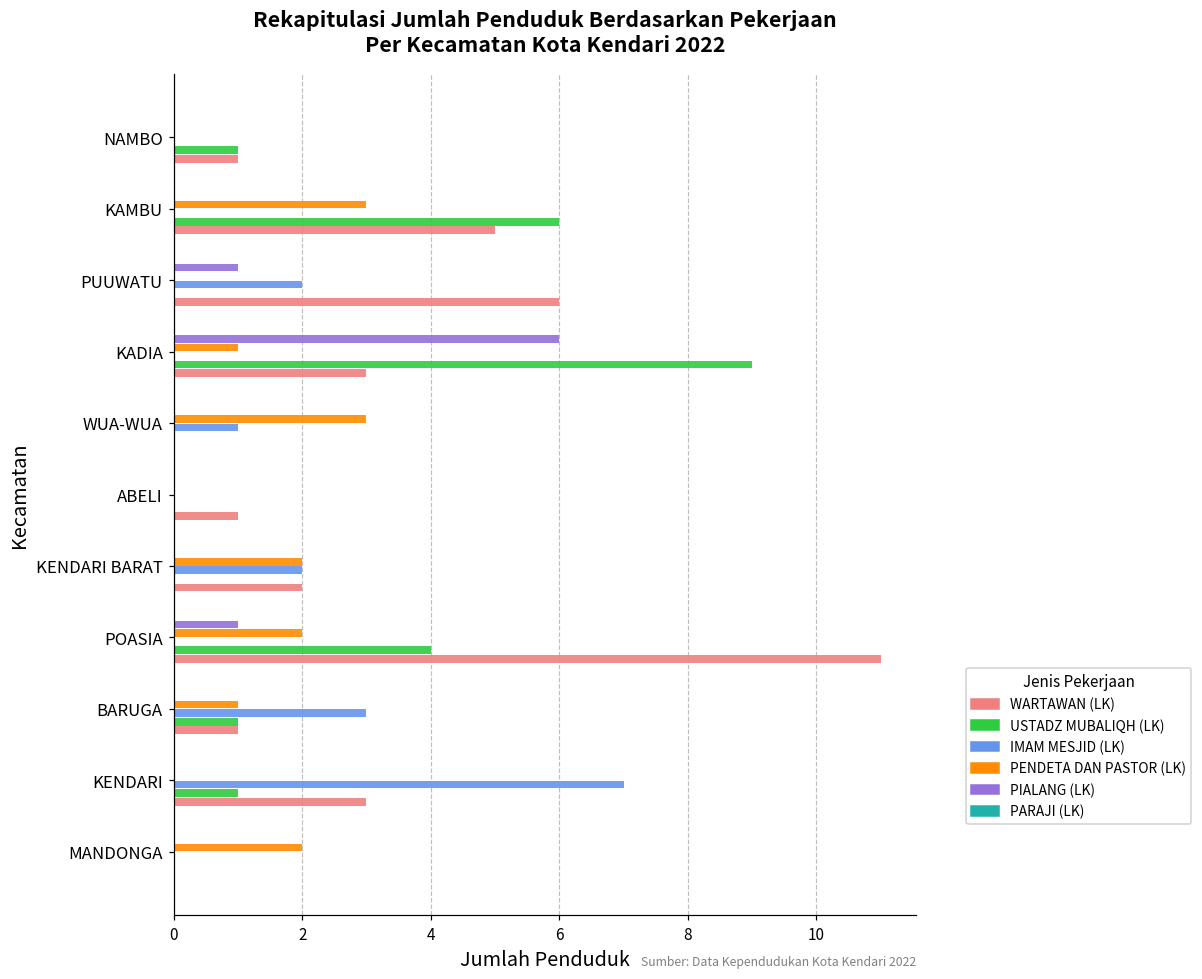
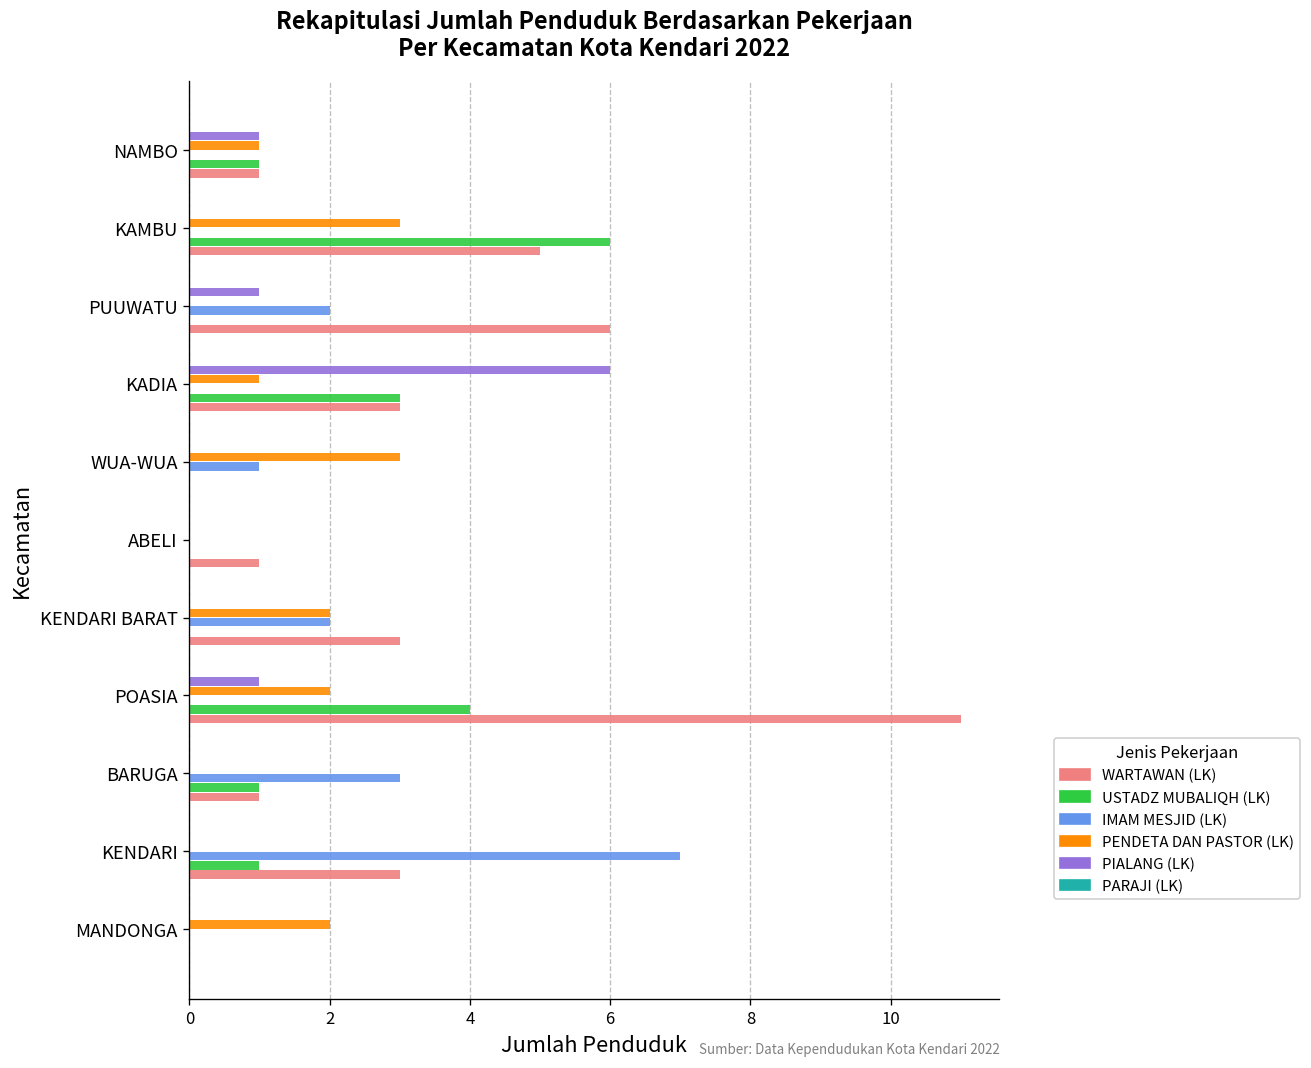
PIALANG (LK), NAMBO: 0 -> 1
PENDETA DAN PASTOR (LK), NAMBO: 0 -> 1
USTADZ MUBALIQH (LK), KADIA: 9 -> 3
WARTAWAN (LK), KENDARI BARAT: 2 -> 3
PENDETA DAN PASTOR (LK), BARUGA: 1 -> 0
